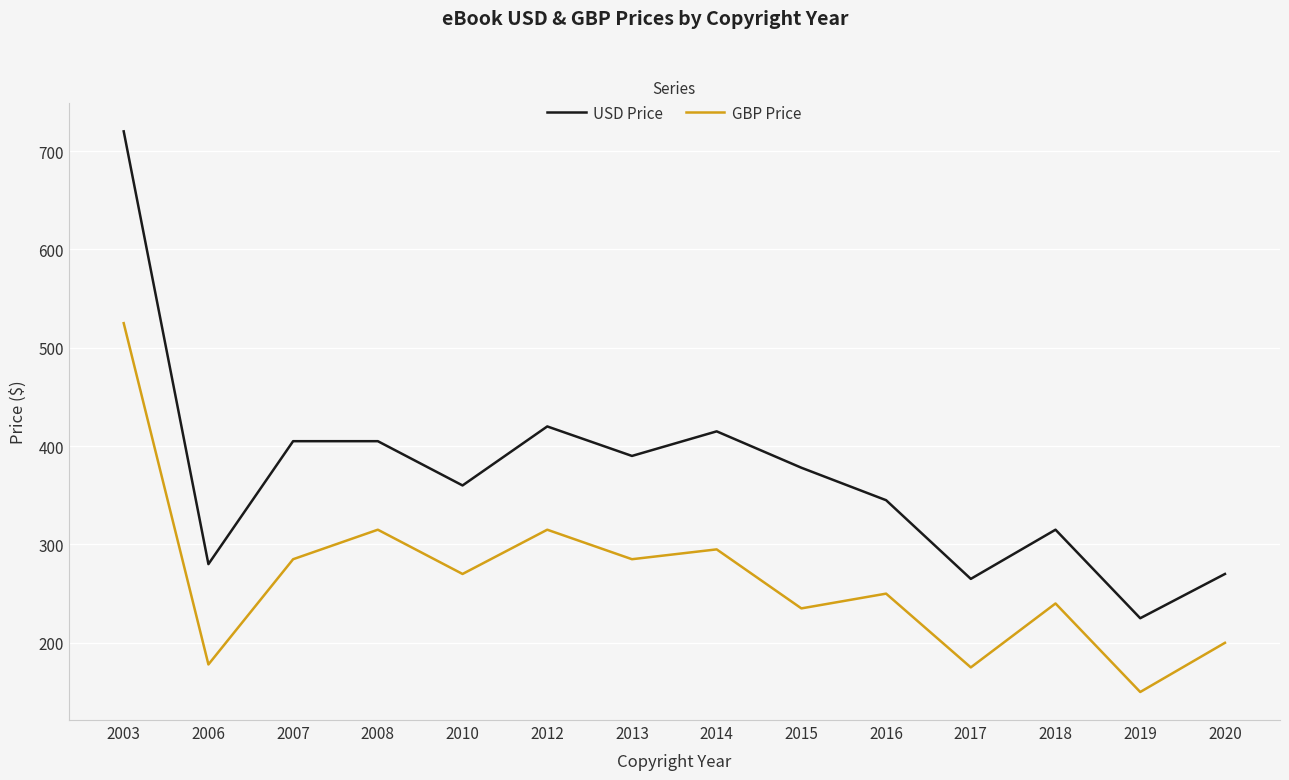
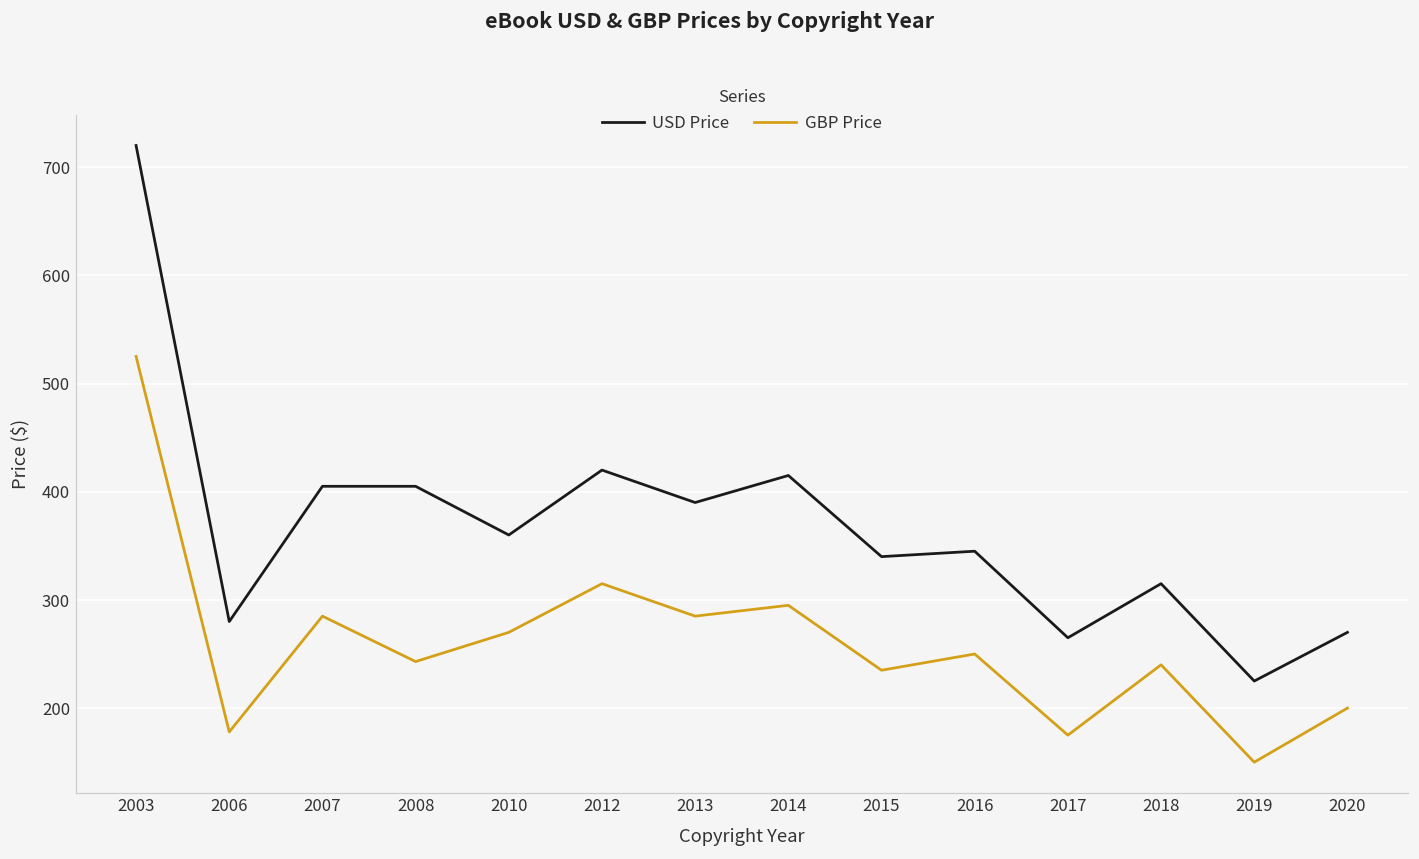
GBP Price, 2008: 320 -> 240
USD Price, 2015: 380 -> 340
